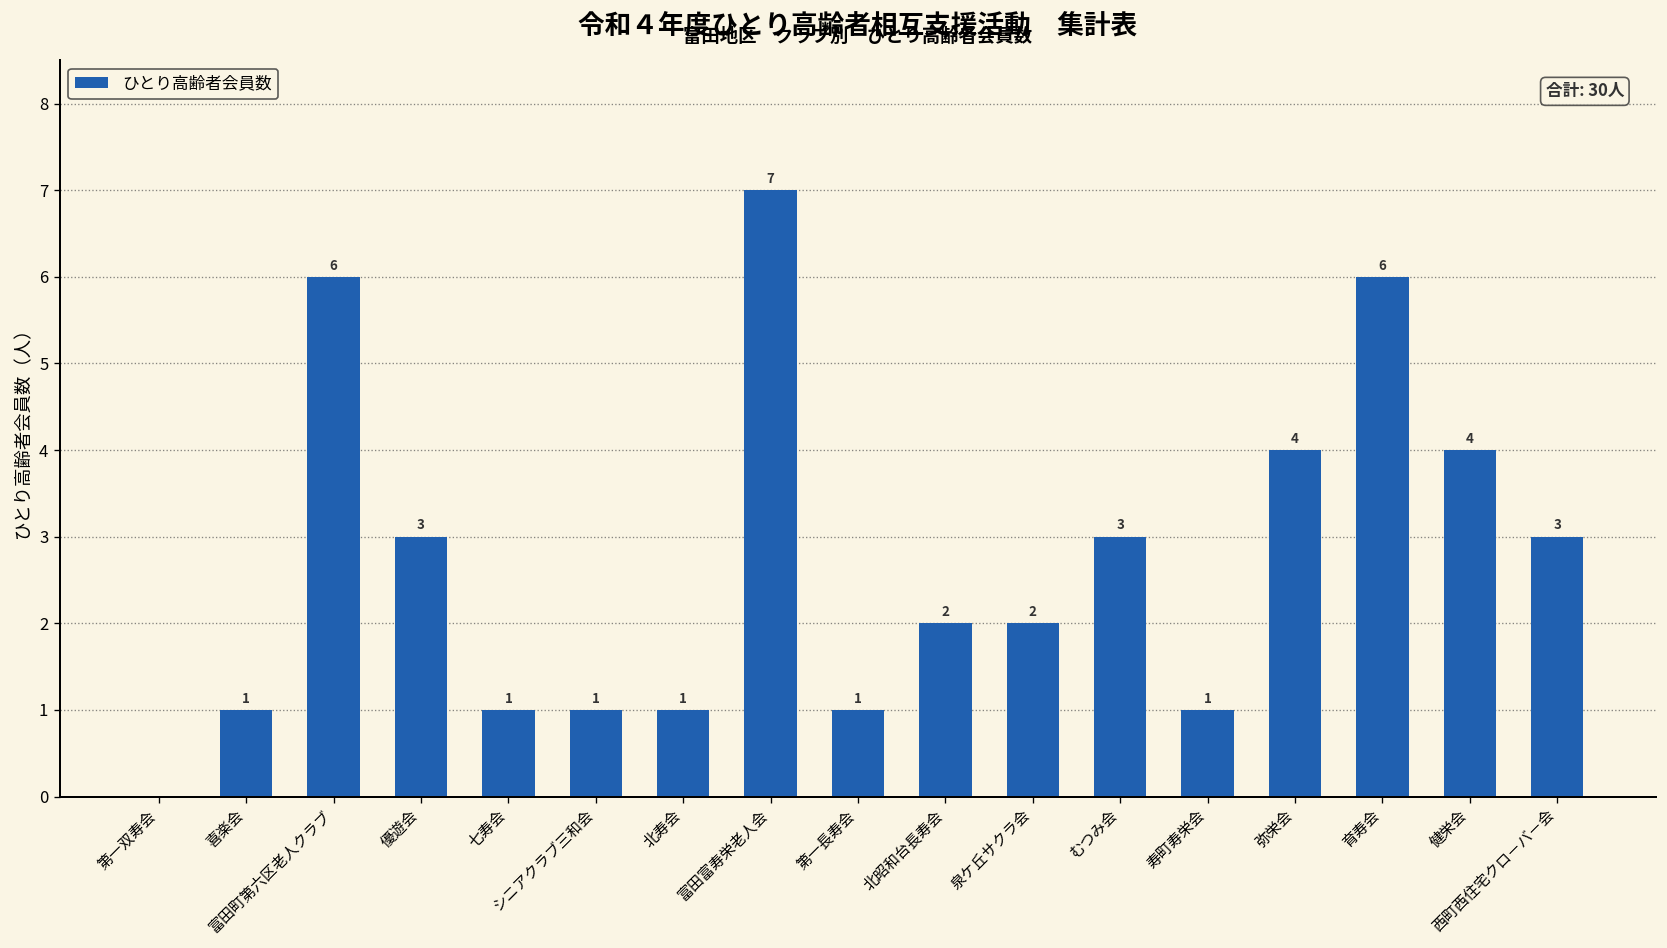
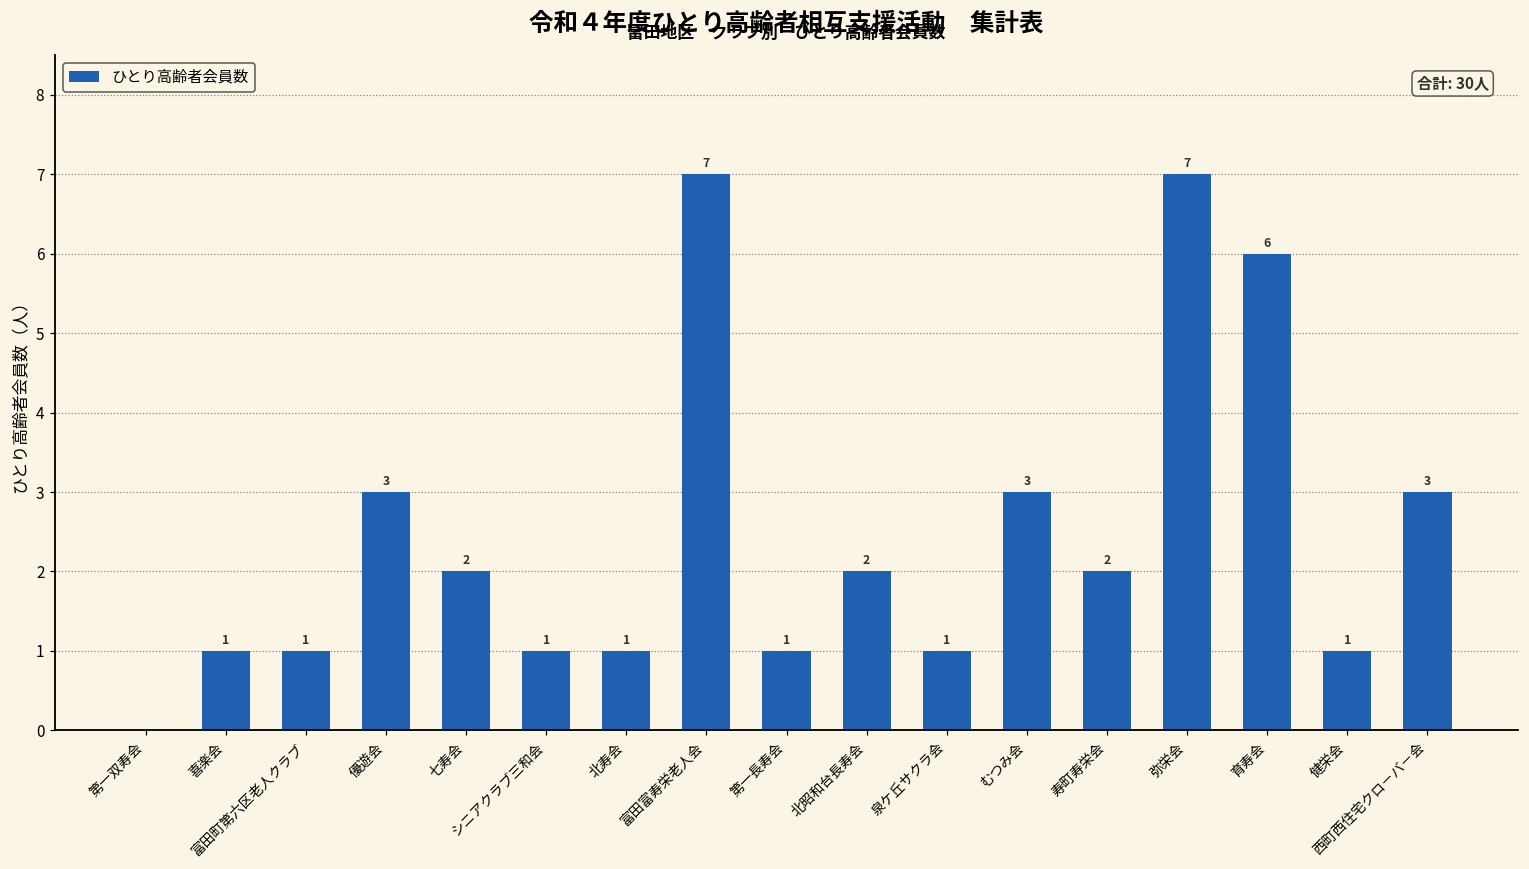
富田町第六区老人クラブ: 6 -> 1
七寿会: 1 -> 2
泉ケ丘サクラ会: 2 -> 1
寿町寿栄会: 1 -> 2
弥栄会: 4 -> 7
健栄会: 4 -> 1
